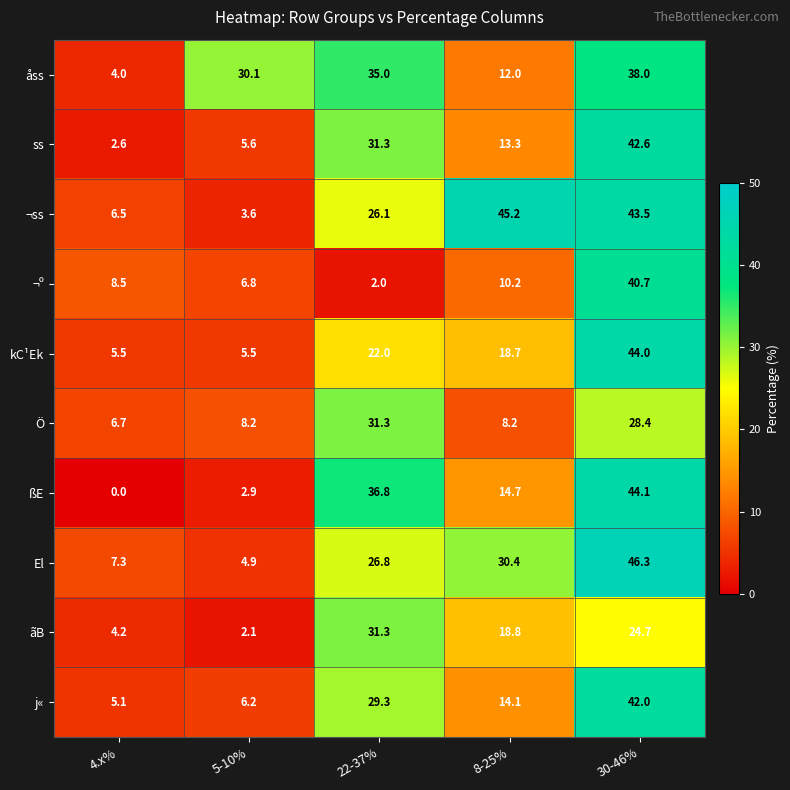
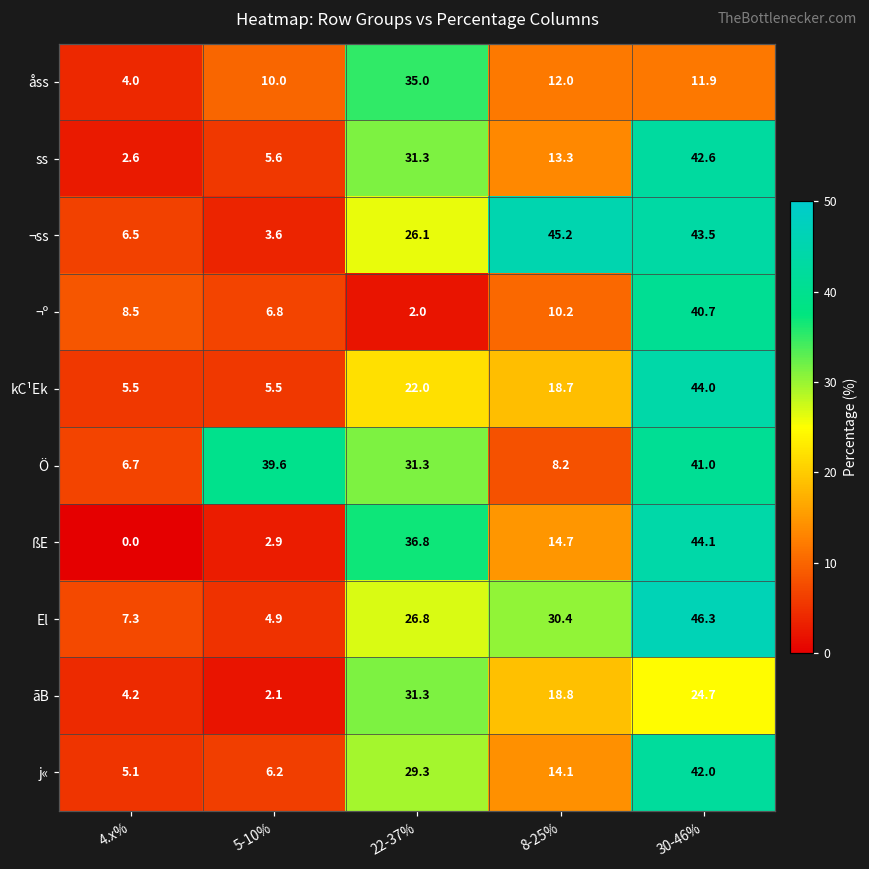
åss, 5-10%: 30.1 -> 10.0
åss, 30-46%: 38.0 -> 11.9
Ö, 5-10%: 8.2 -> 39.6
Ö, 30-46%: 28.4 -> 41.0
